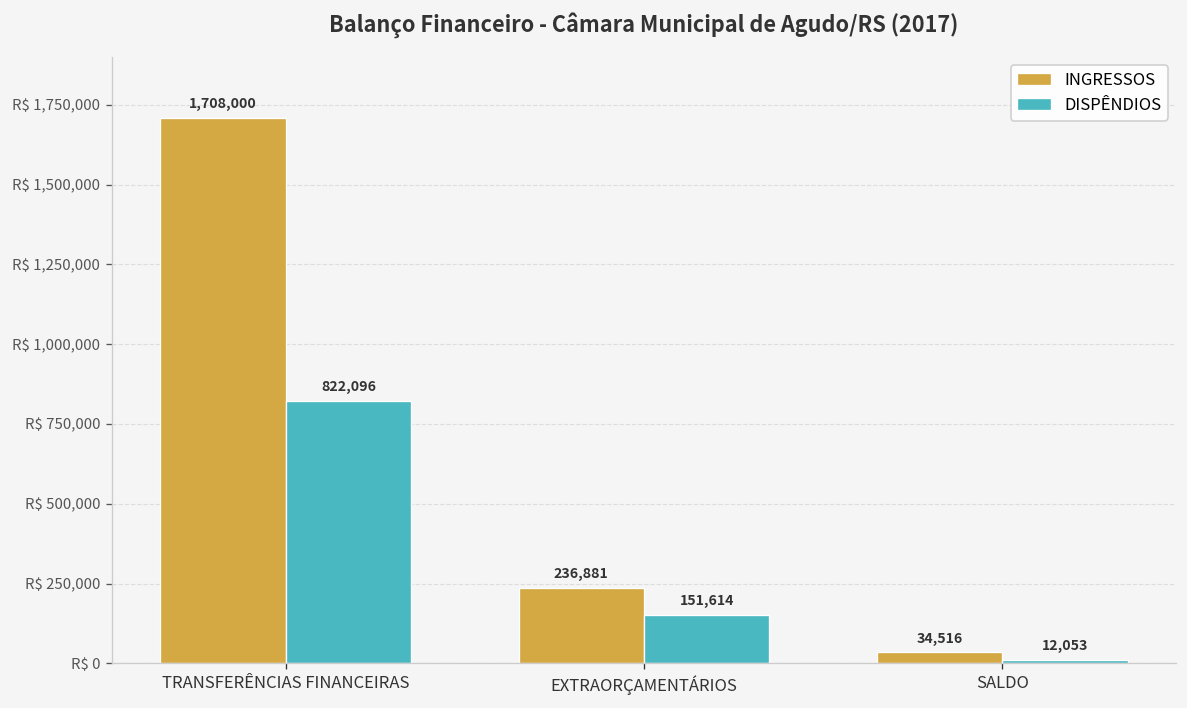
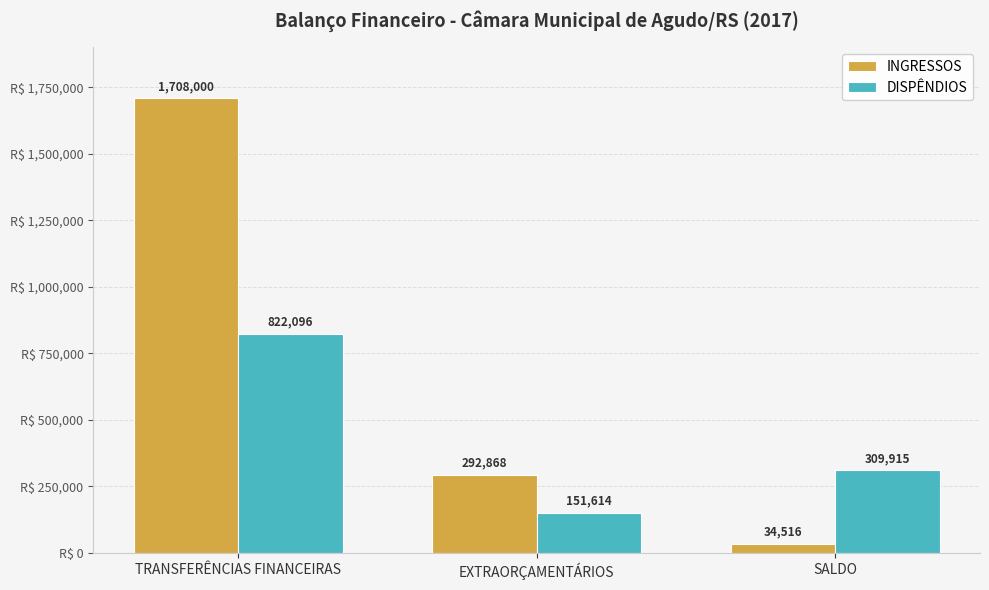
INGRESSOS, EXTRAORÇAMENTÁRIOS: 236,881 -> 292,868
DISPÊNDIOS, SALDO: 12,053 -> 309,915
